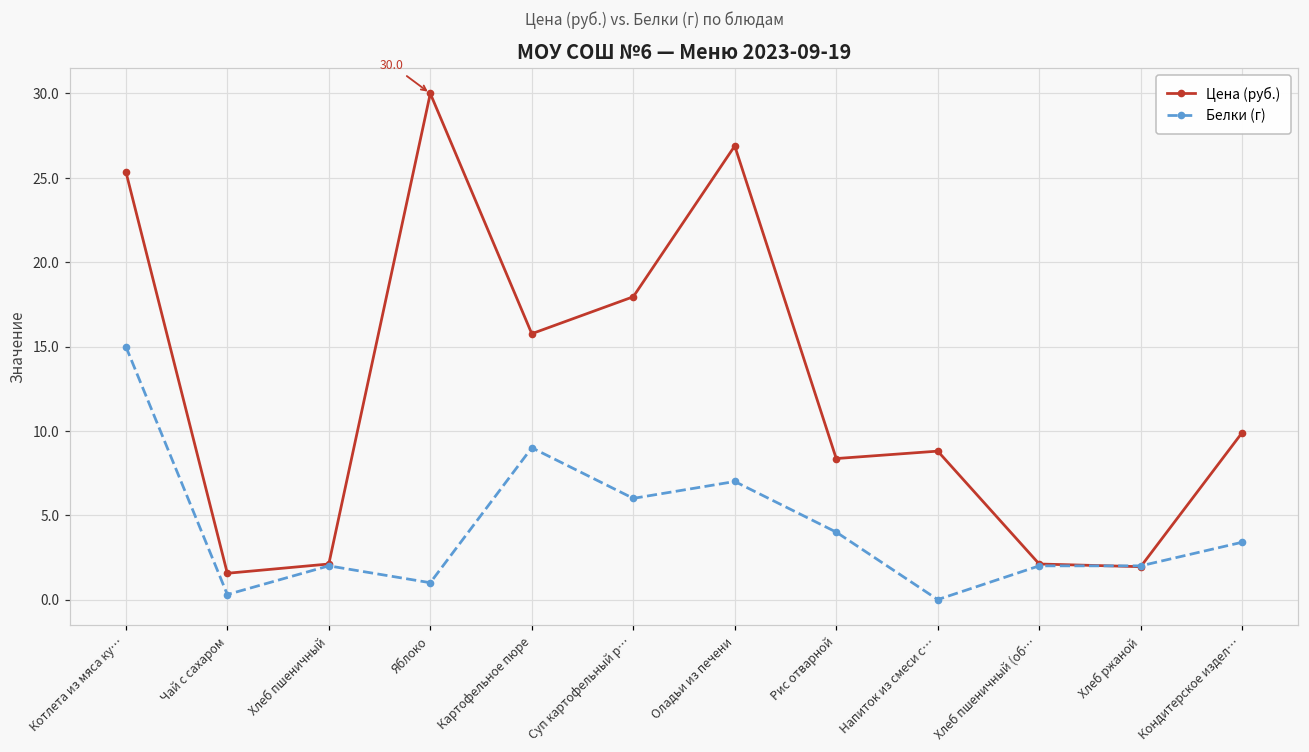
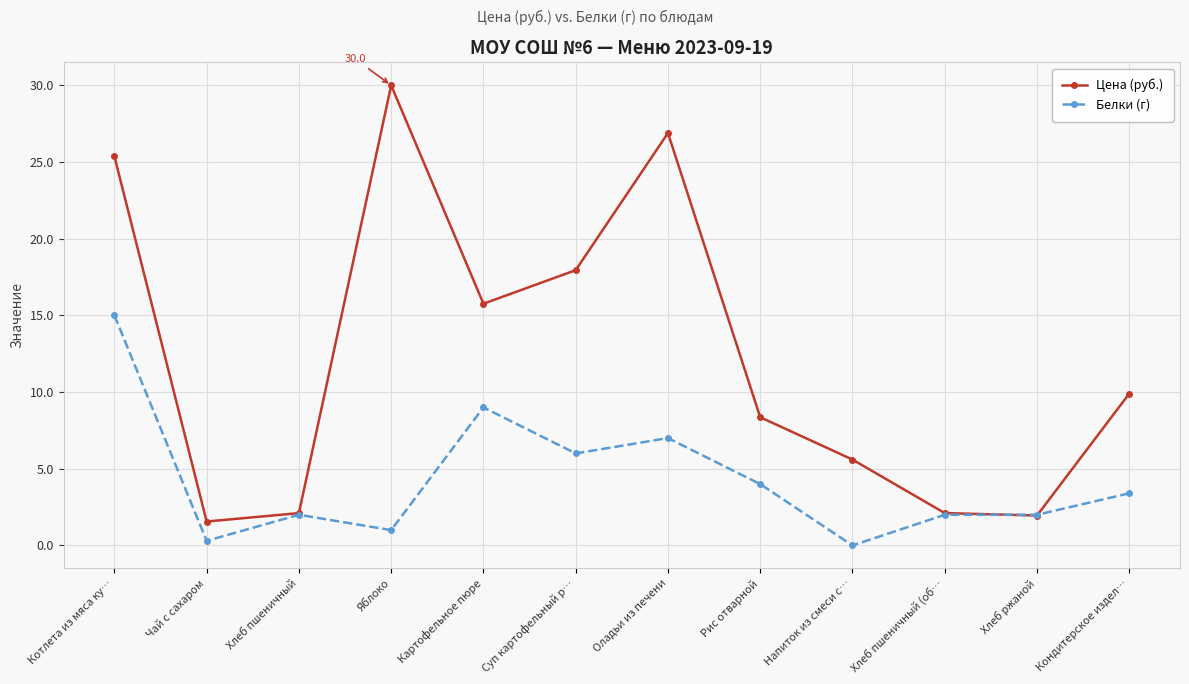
Цена (руб.), Напиток из смеси с…: 8.8 -> 5.6
